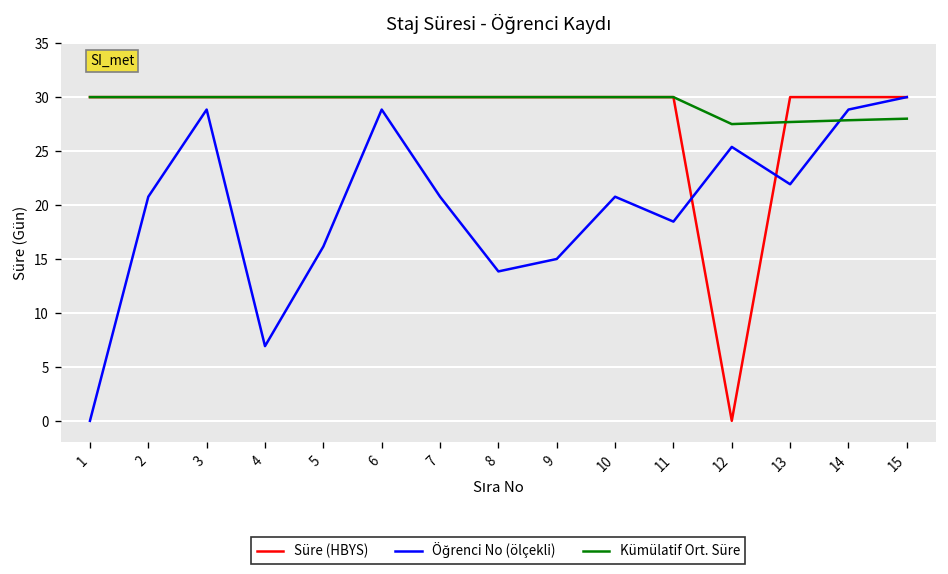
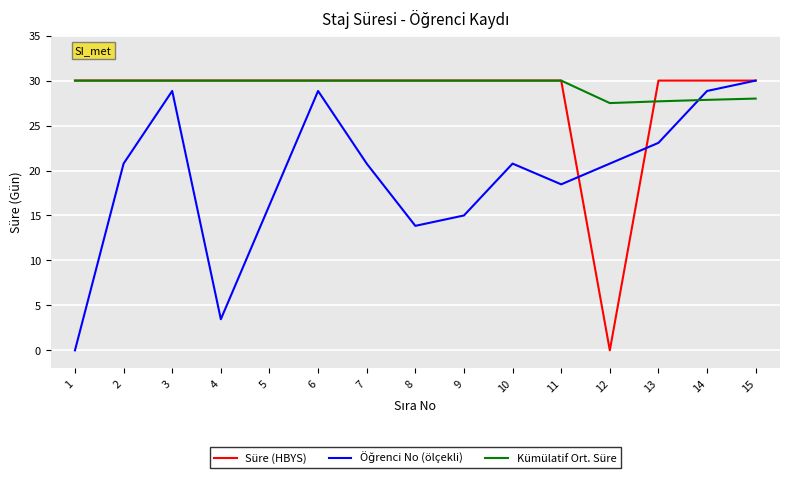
Öğrenci No (ölçekli), 4: 7 -> 3
Öğrenci No (ölçekli), 12: 25 -> 21
Öğrenci No (ölçekli), 13: 22 -> 23
